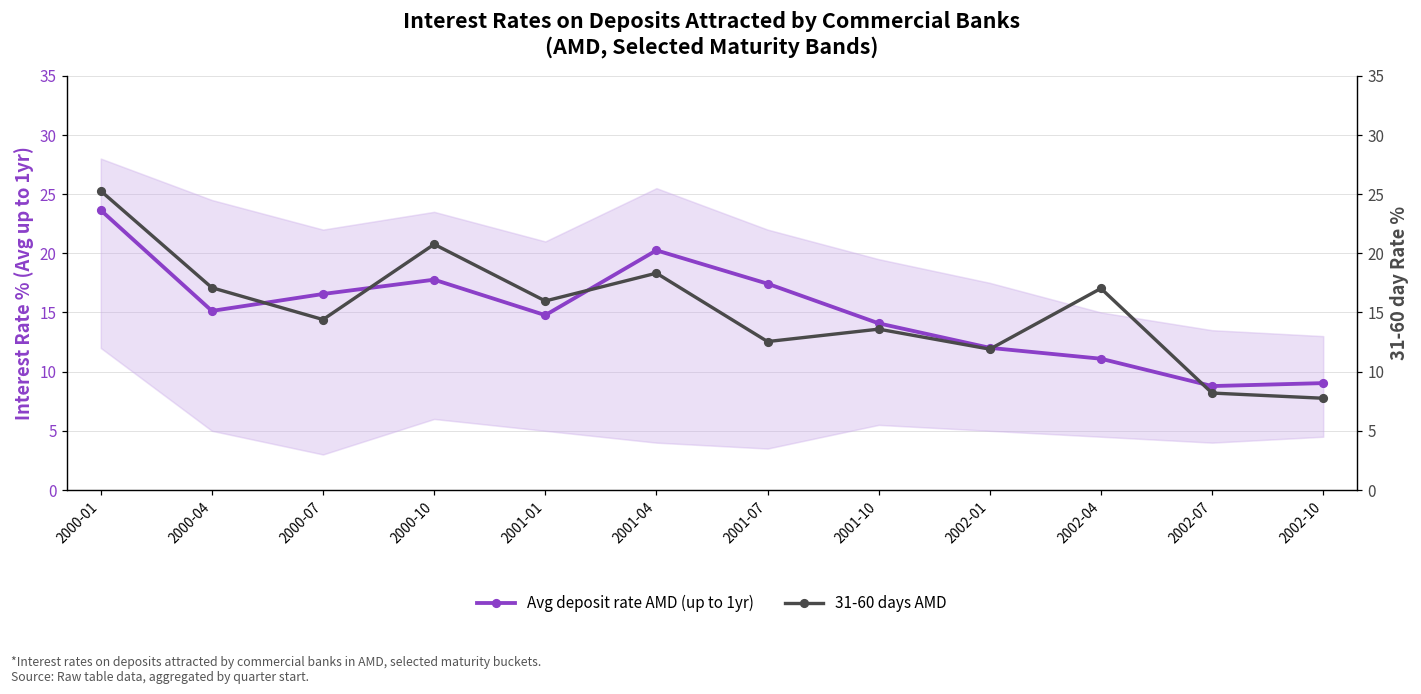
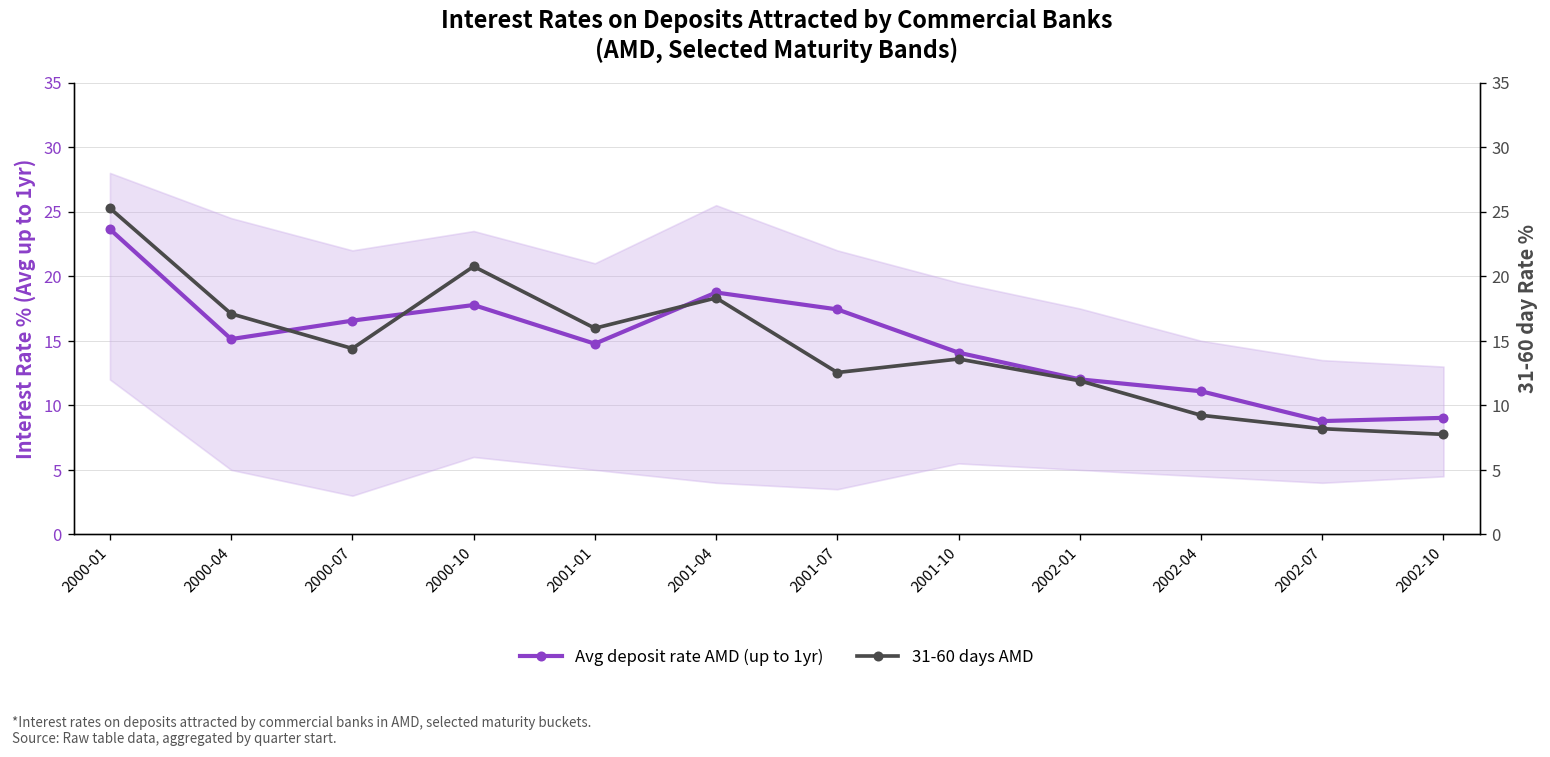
Avg deposit rate AMD (up to 1yr), 2001-04: 20.3 -> 18.7
31-60 days AMD, 2002-04: 17.0 -> 9.2
